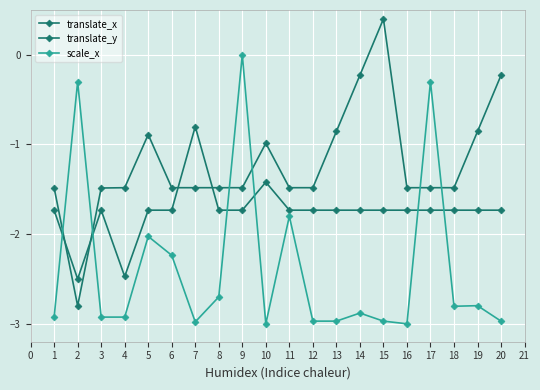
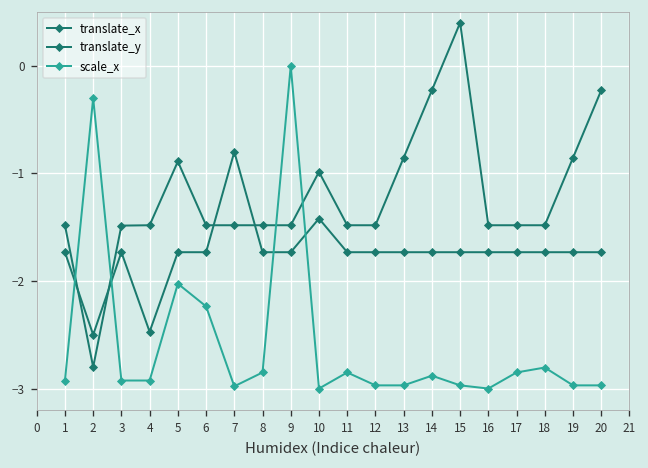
scale_x, 8: -2.7 -> -2.9
scale_x, 11: -1.8 -> -2.9
scale_x, 17: -0.3 -> -2.9
scale_x, 19: -2.8 -> -3.0
